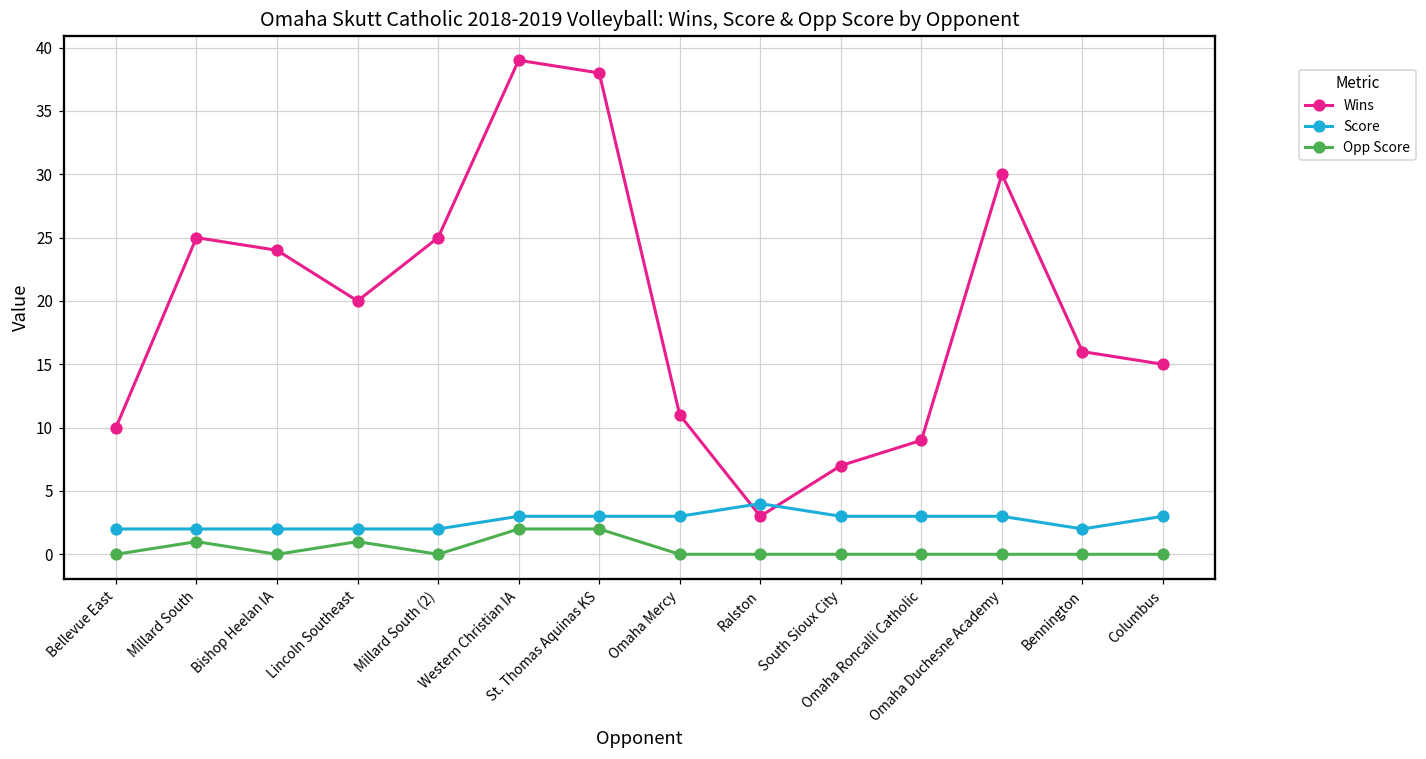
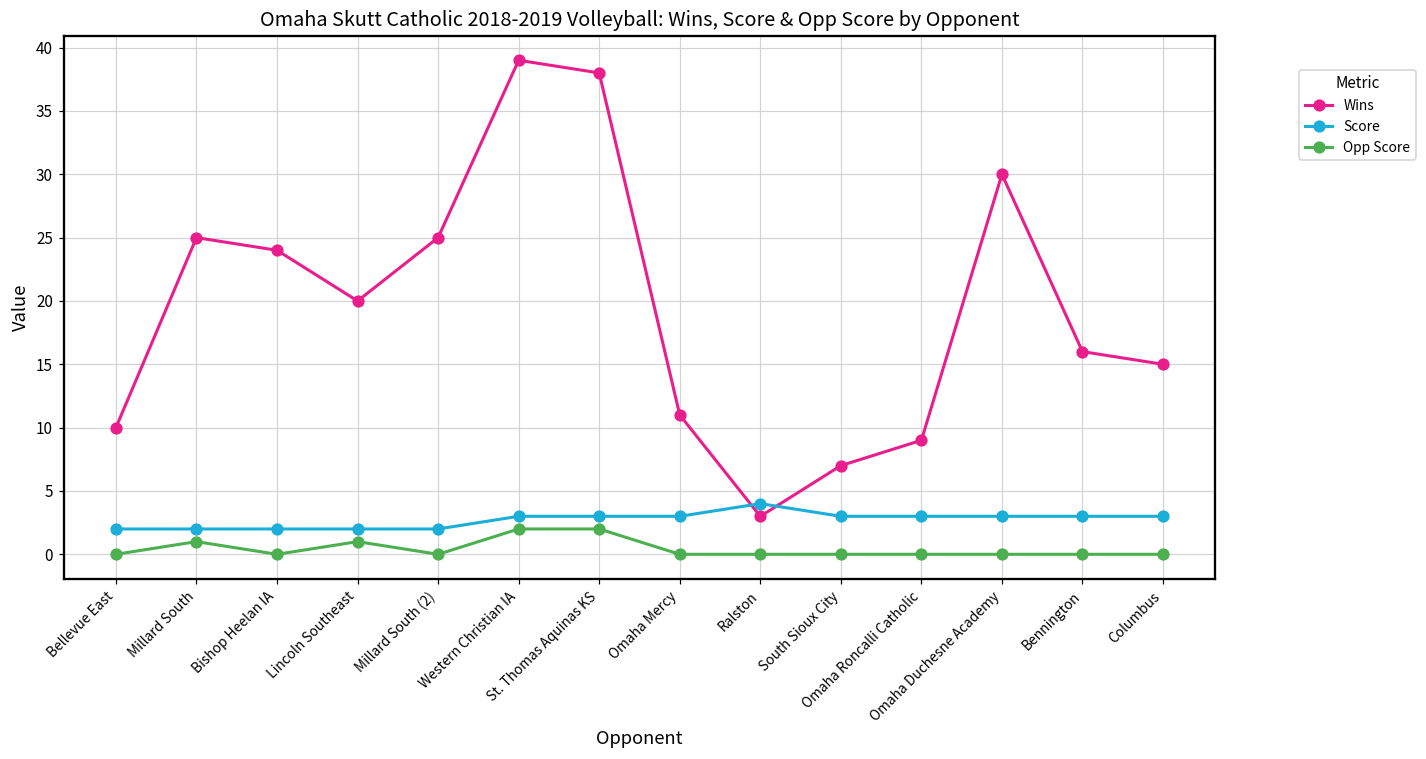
Score, Bennington: 2 -> 3
